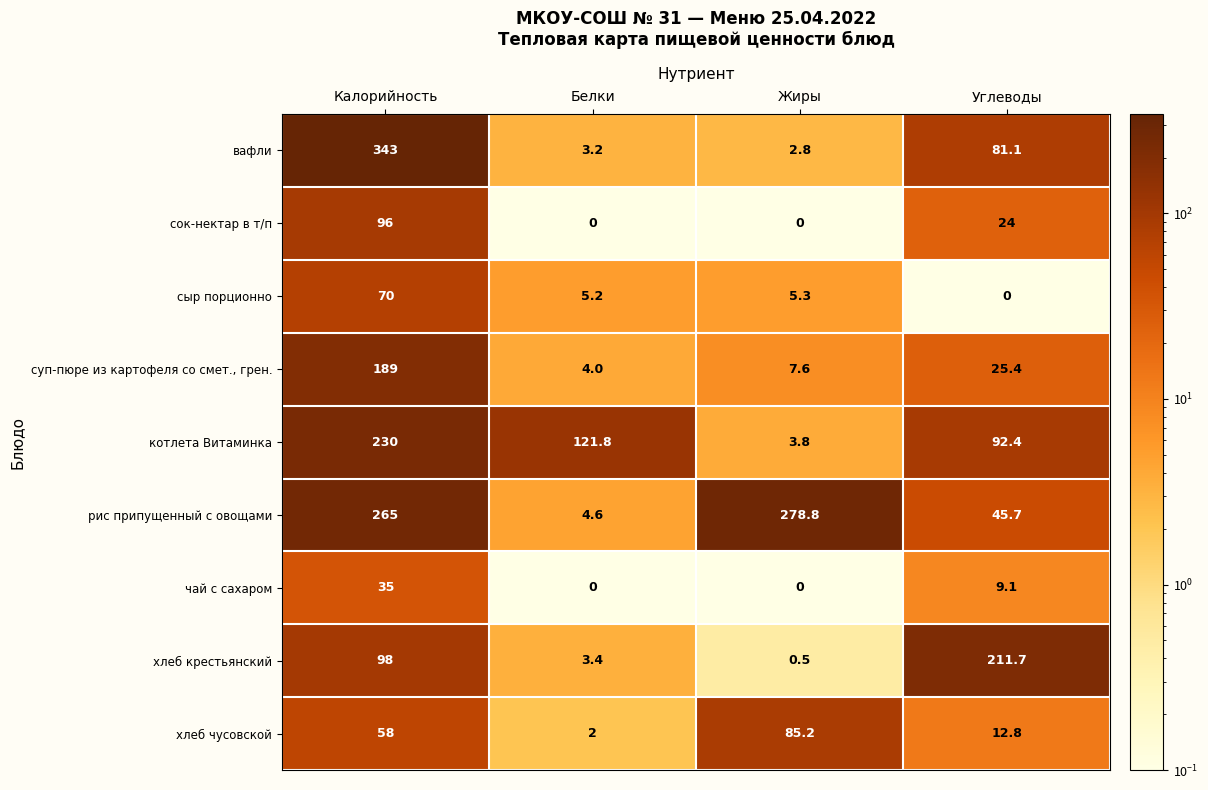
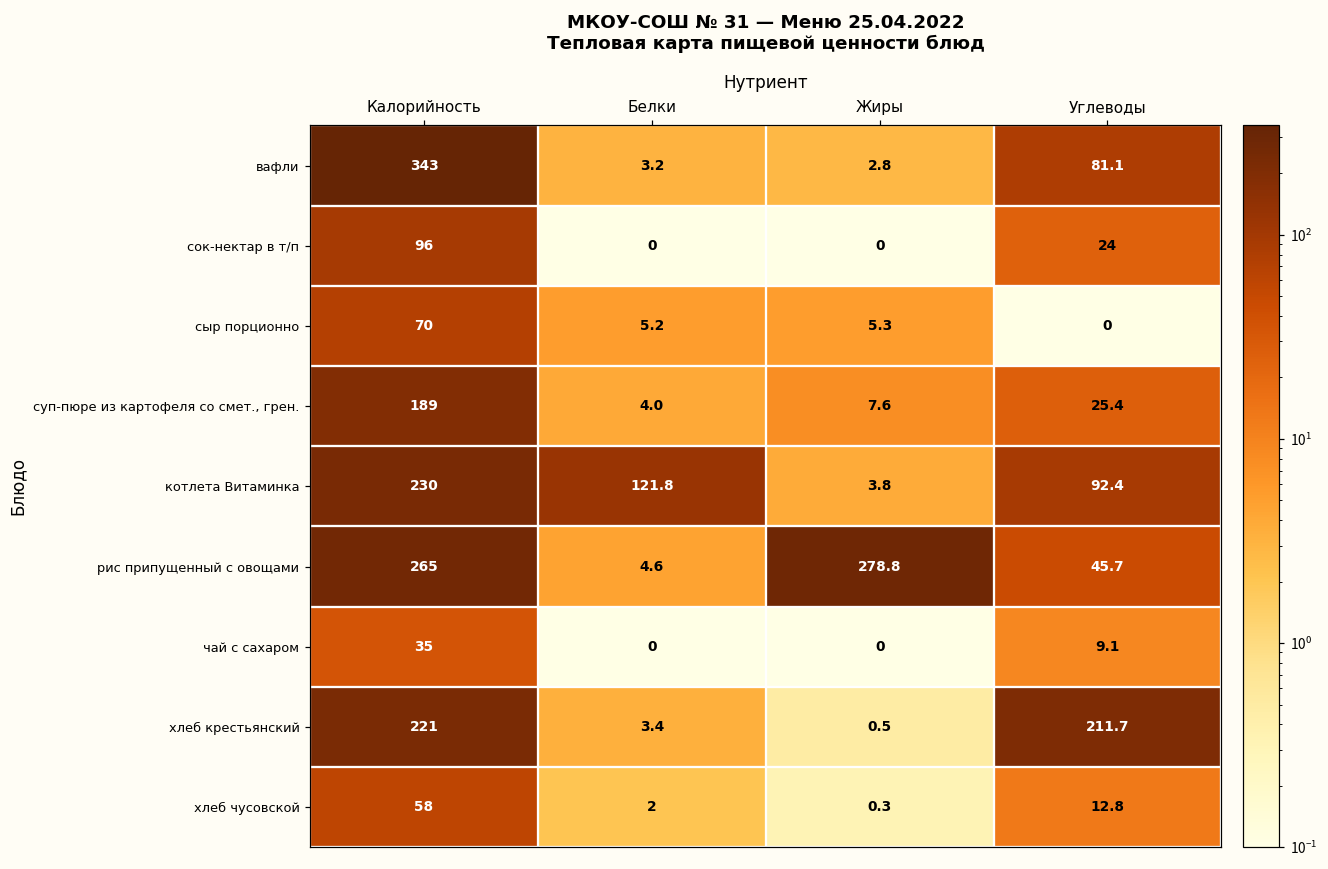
хлеб крестьянский, Калорийность: 98 -> 221
хлеб чусовской, Жиры: 85.2 -> 0.3
